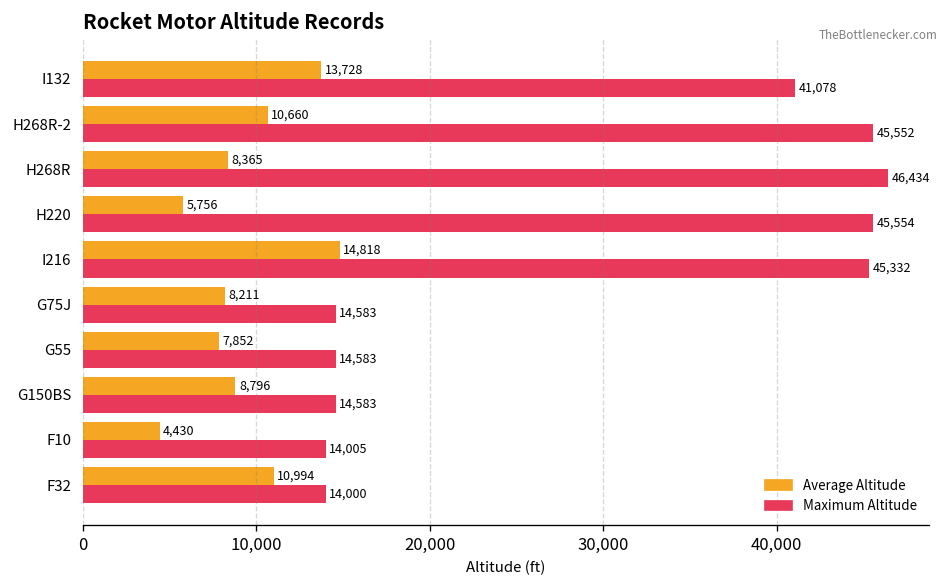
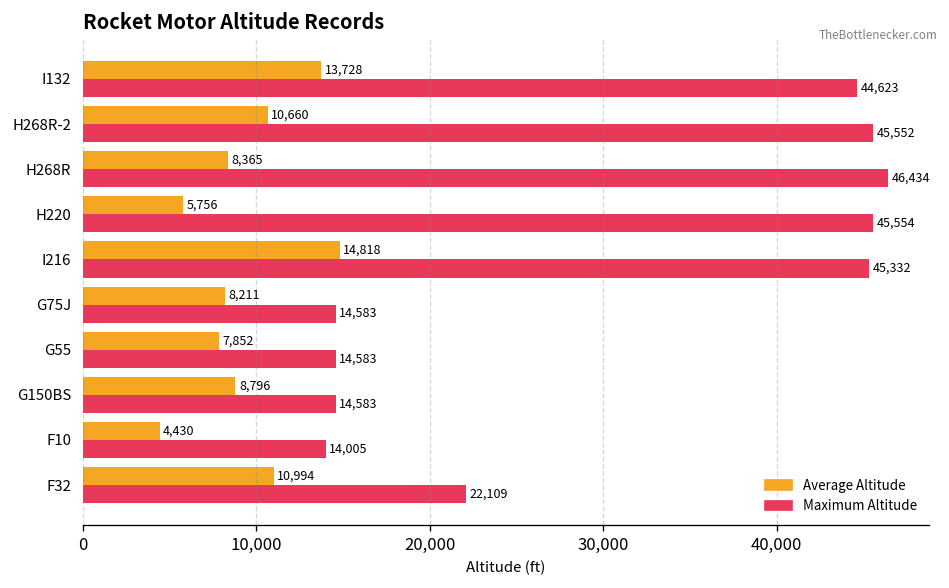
Maximum Altitude, I132: 41,078 -> 44,623
Maximum Altitude, F32: 14,000 -> 22,109
